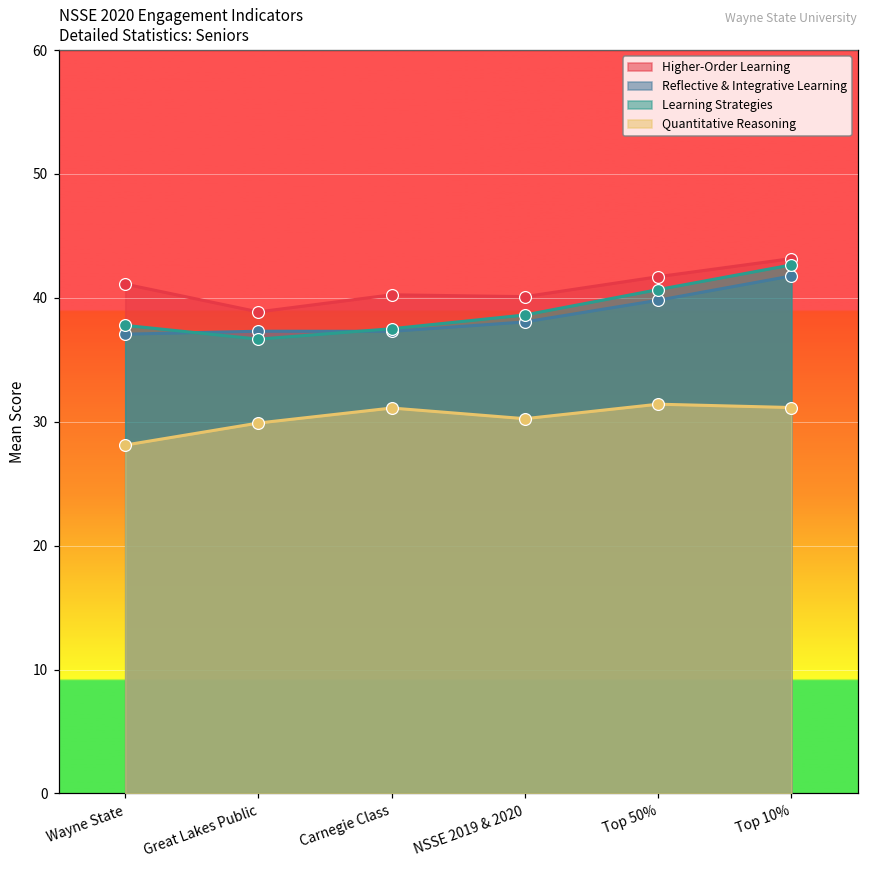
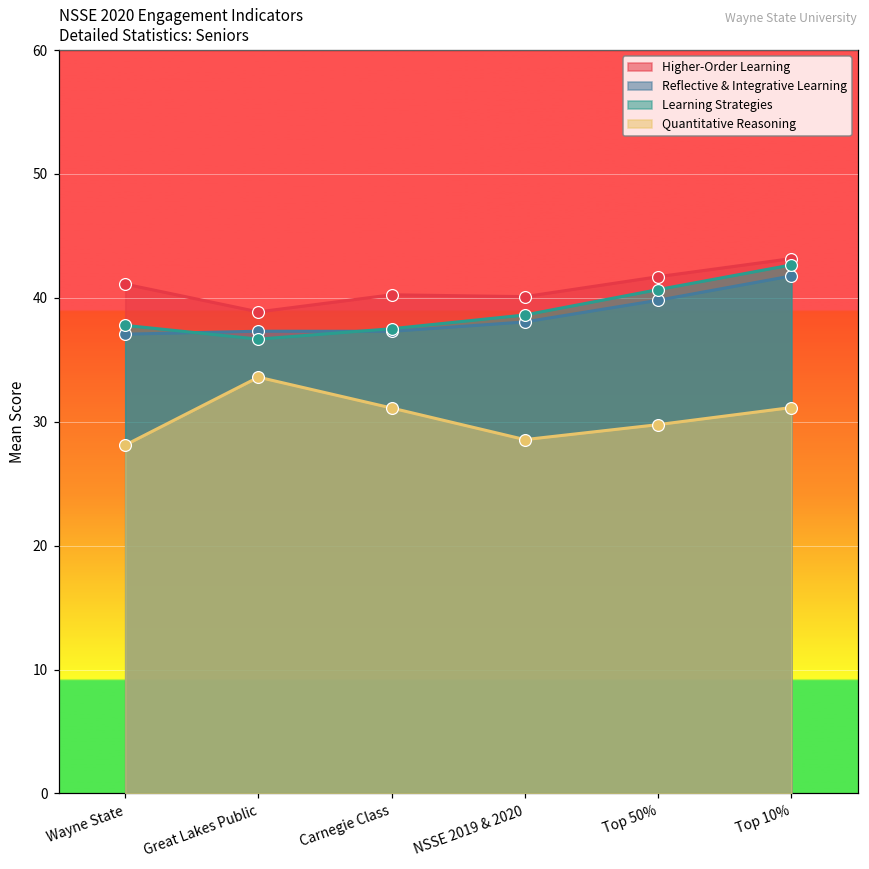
Quantitative Reasoning, Great Lakes Public: 29.9 -> 33.6
Quantitative Reasoning, NSSE 2019 & 2020: 30.3 -> 28.6
Quantitative Reasoning, Top 50%: 31.4 -> 29.8
